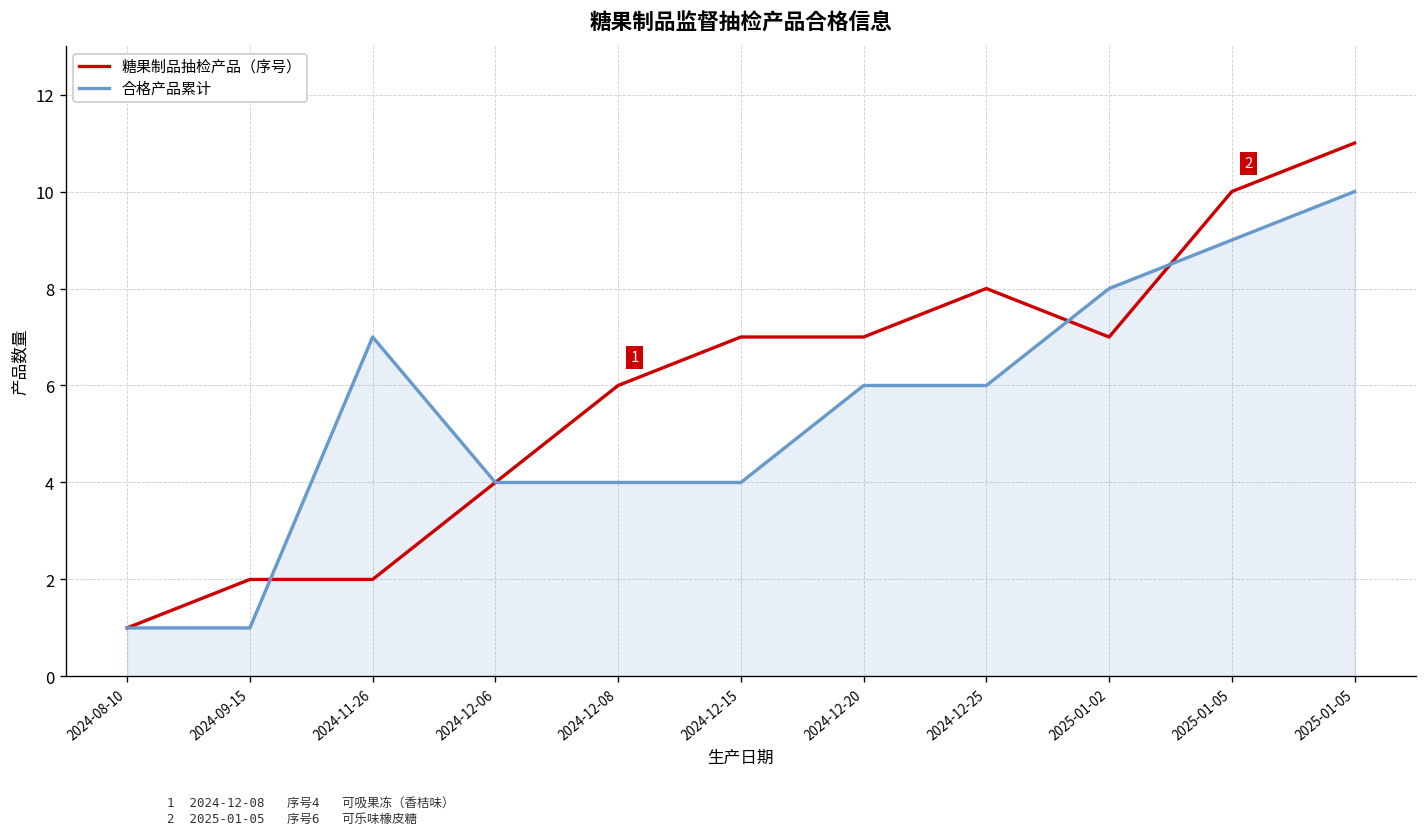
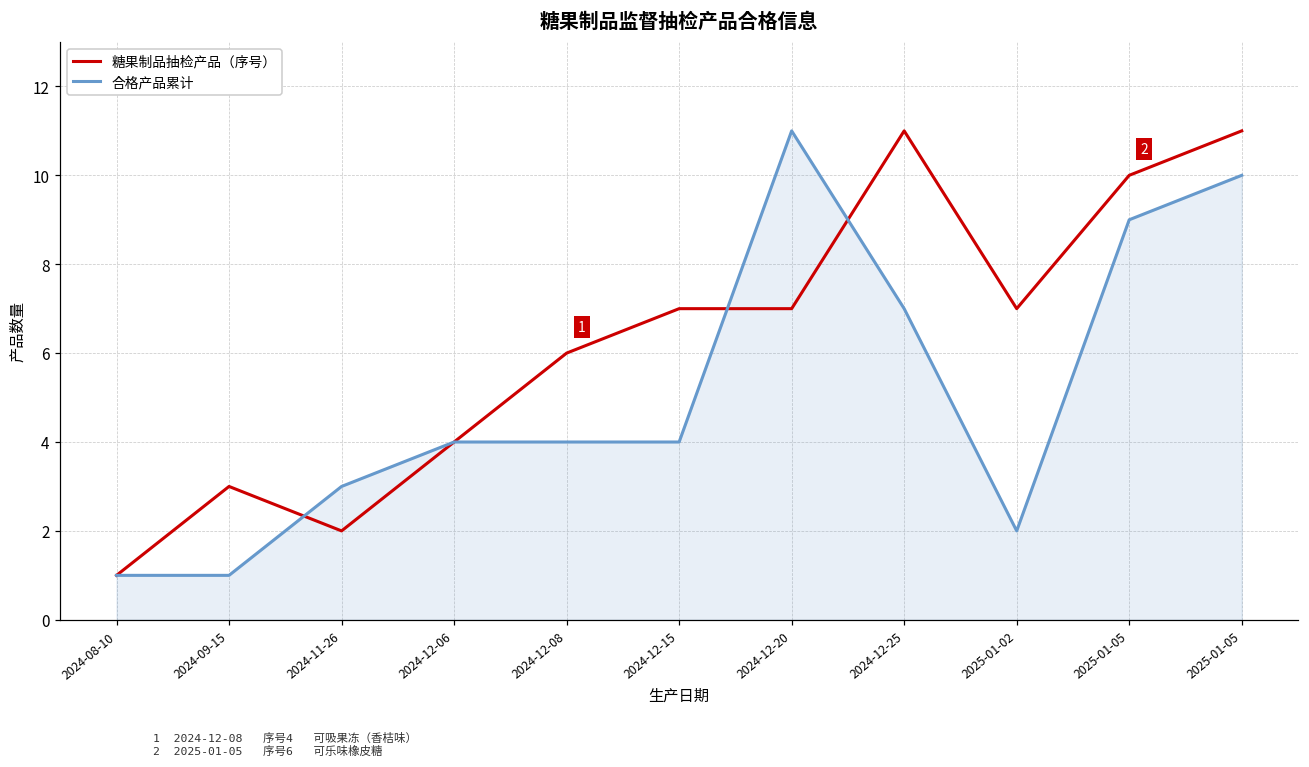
糖果制品抽检产品（序号）, 2024-09-15: 2 -> 3
合格产品累计, 2024-11-26: 7 -> 3
合格产品累计, 2024-12-20: 6 -> 11
糖果制品抽检产品（序号）, 2024-12-25: 8 -> 11
合格产品累计, 2024-12-25: 6 -> 7
合格产品累计, 2025-01-02: 8 -> 2
